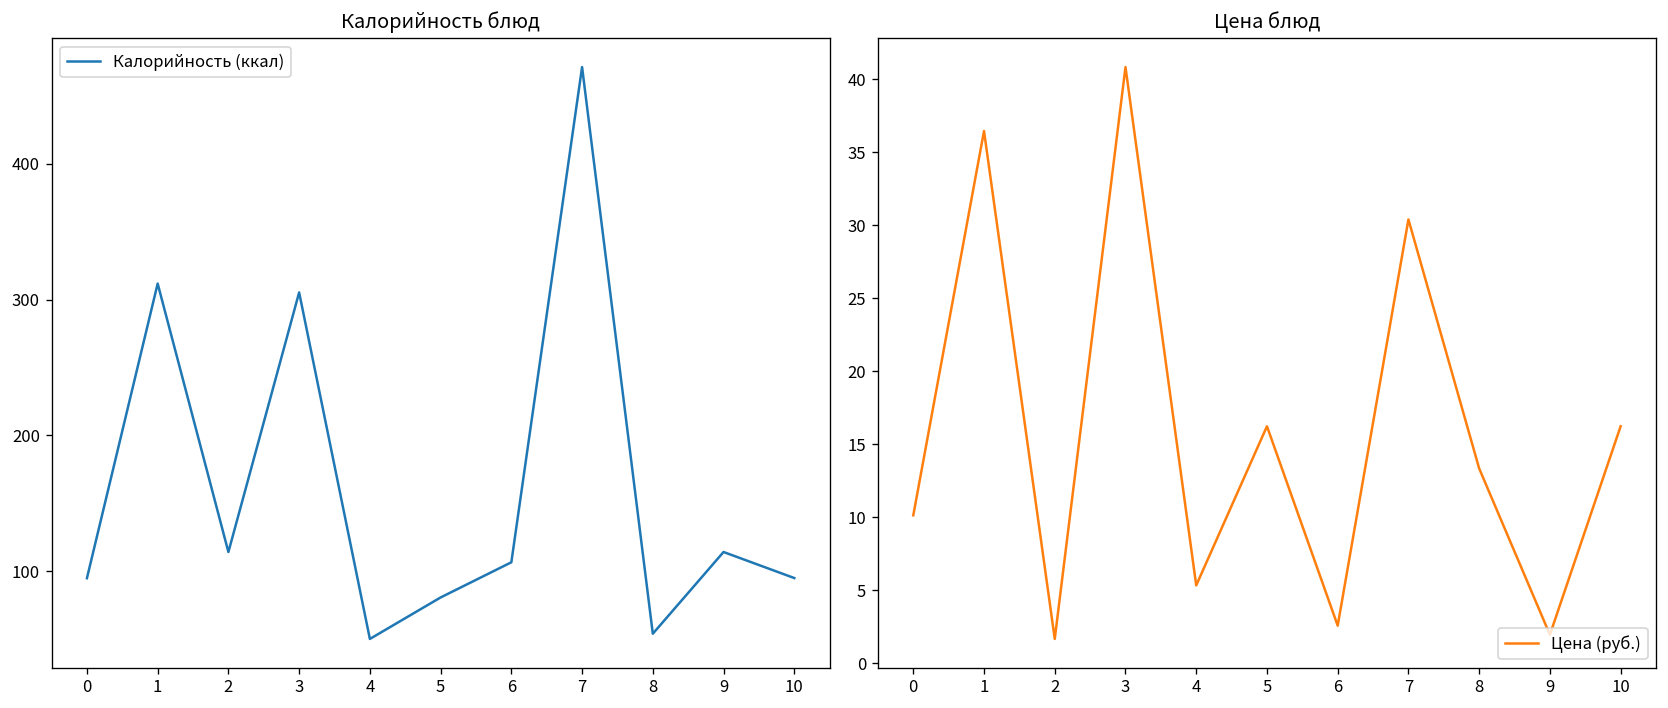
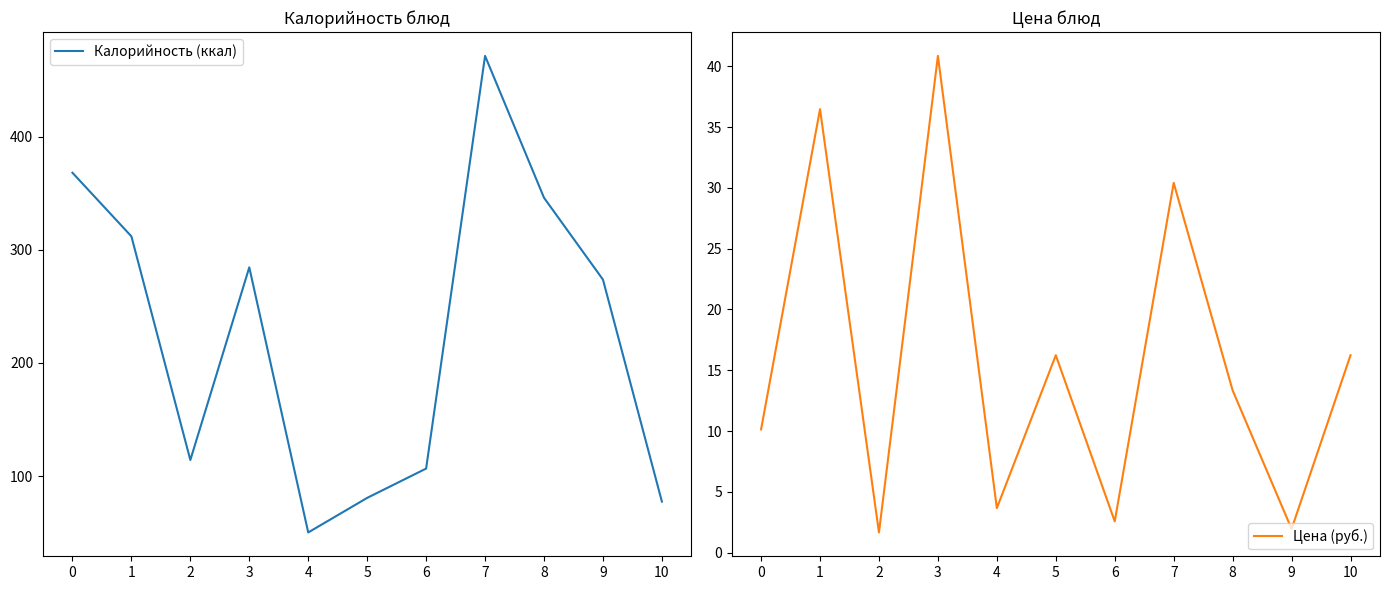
Калорийность блюд, 0: 95 -> 368
Калорийность блюд, 3: 305 -> 284
Калорийность блюд, 8: 54 -> 346
Калорийность блюд, 9: 114 -> 274
Калорийность блюд, 10: 95 -> 77
Цена блюд, 4: 5.3 -> 3.7
